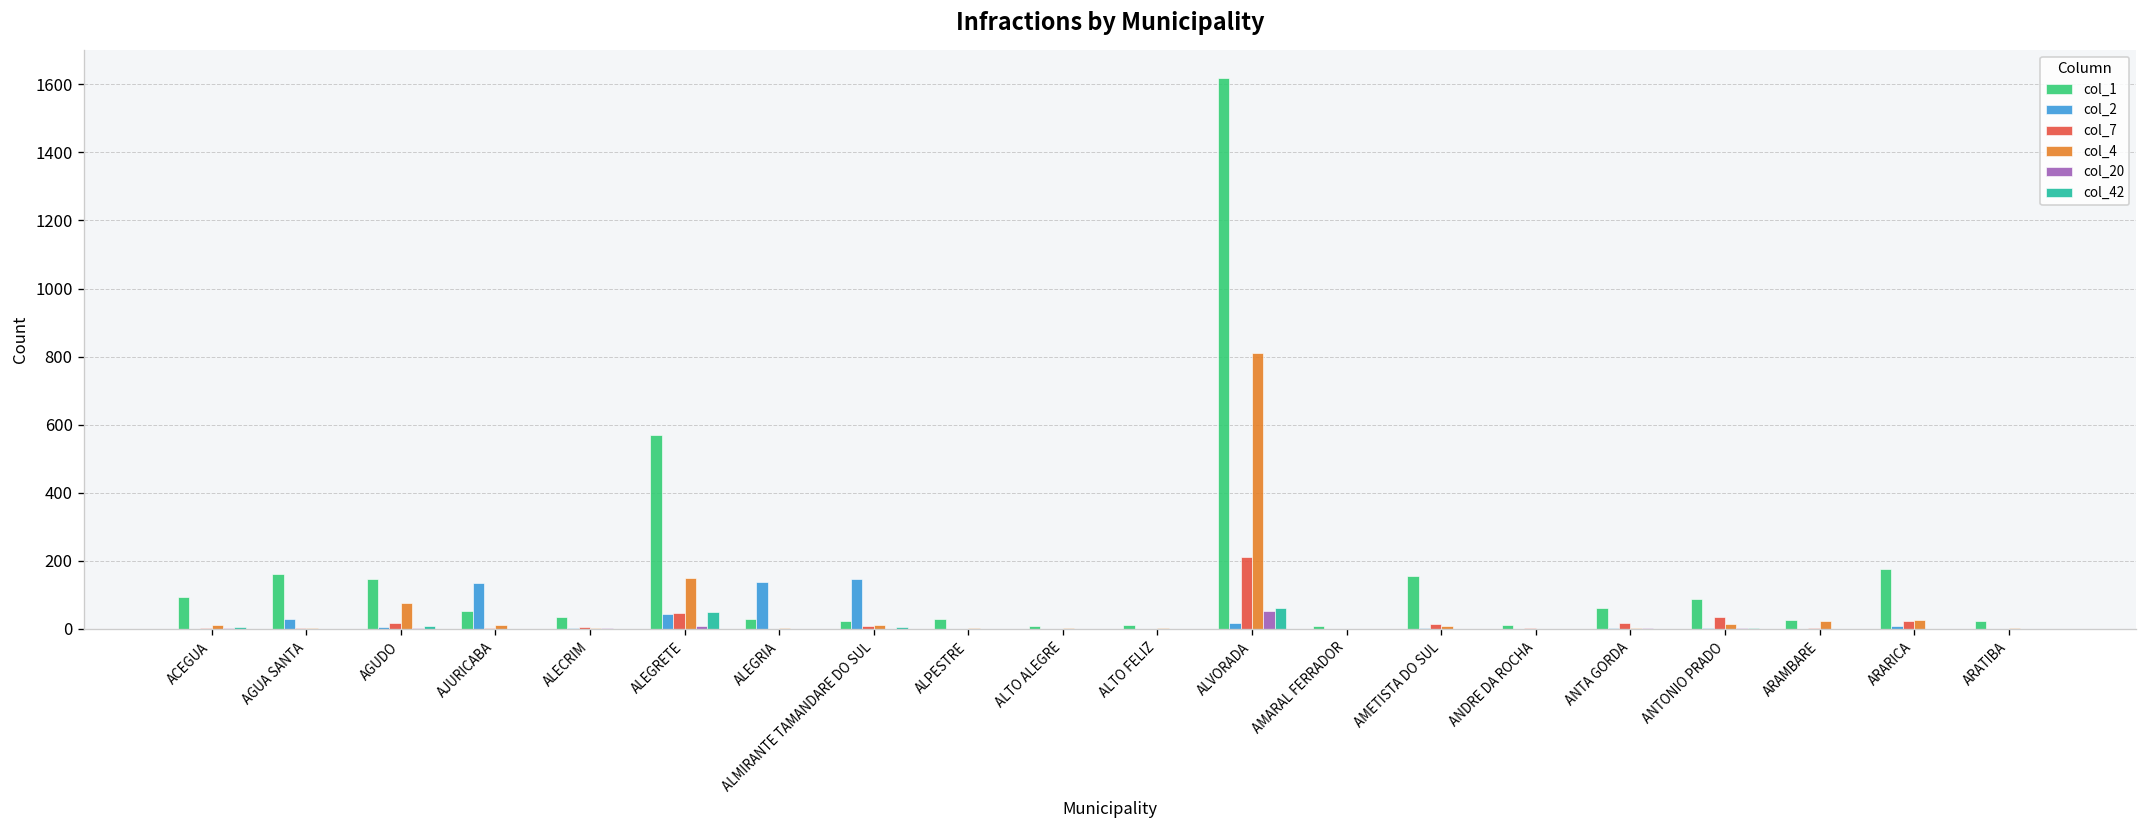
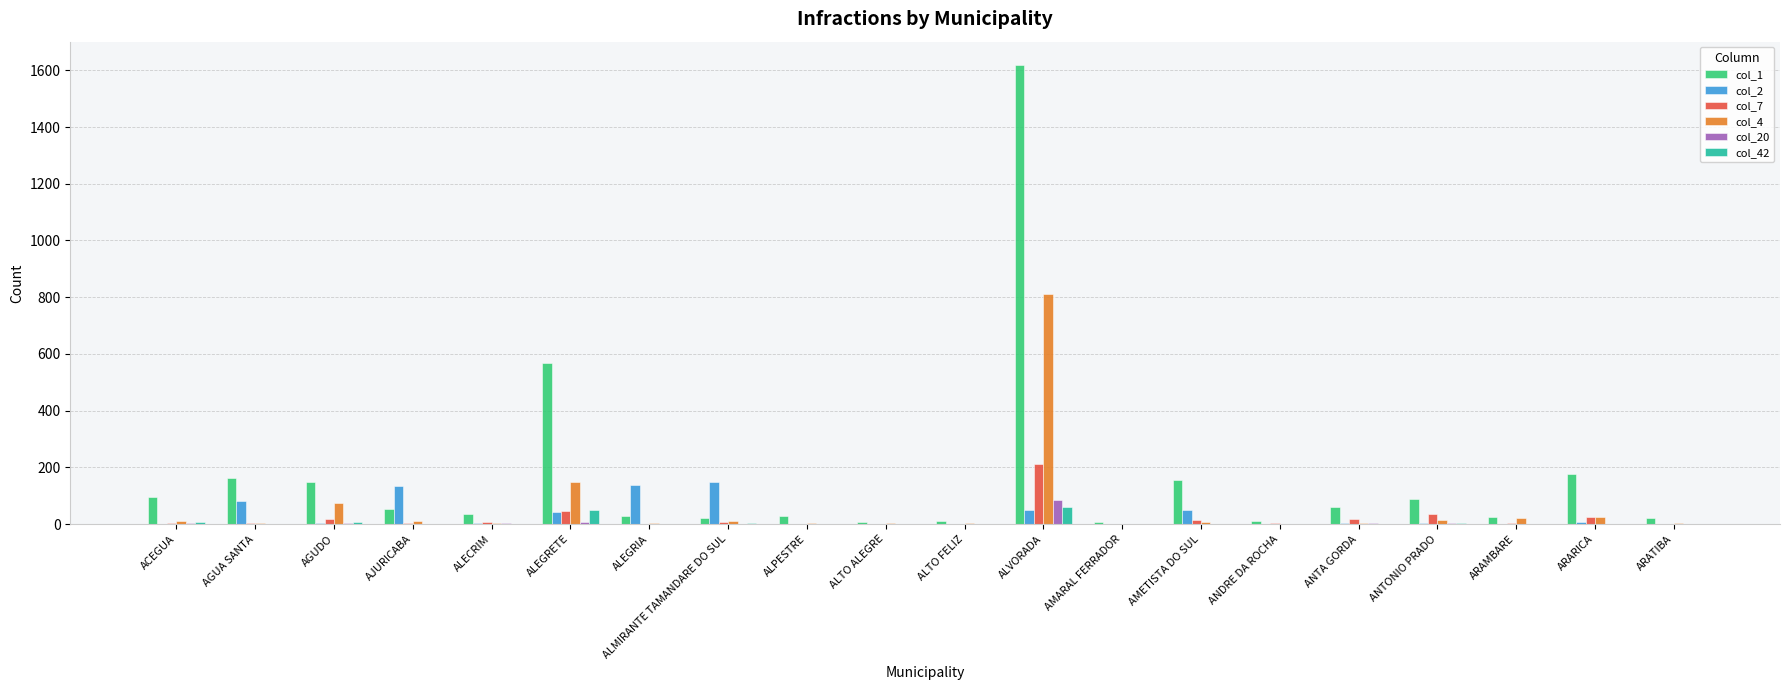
col_2, AGUA SANTA: 30 -> 80
col_2, ALVORADA: 20 -> 50
col_20, ALVORADA: 50 -> 90
col_2, AMETISTA DO SUL: 0 -> 50
